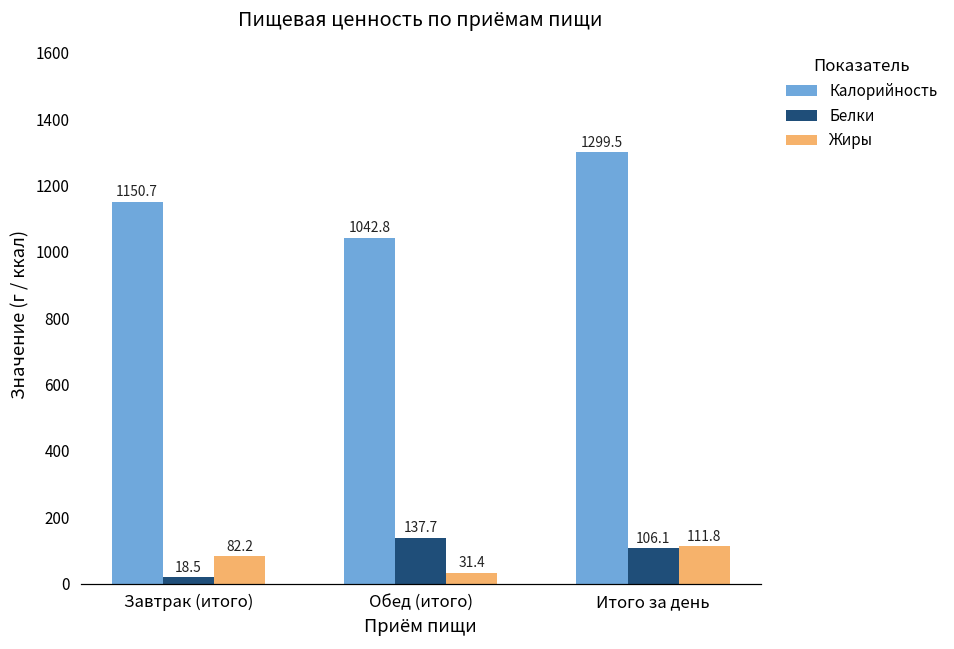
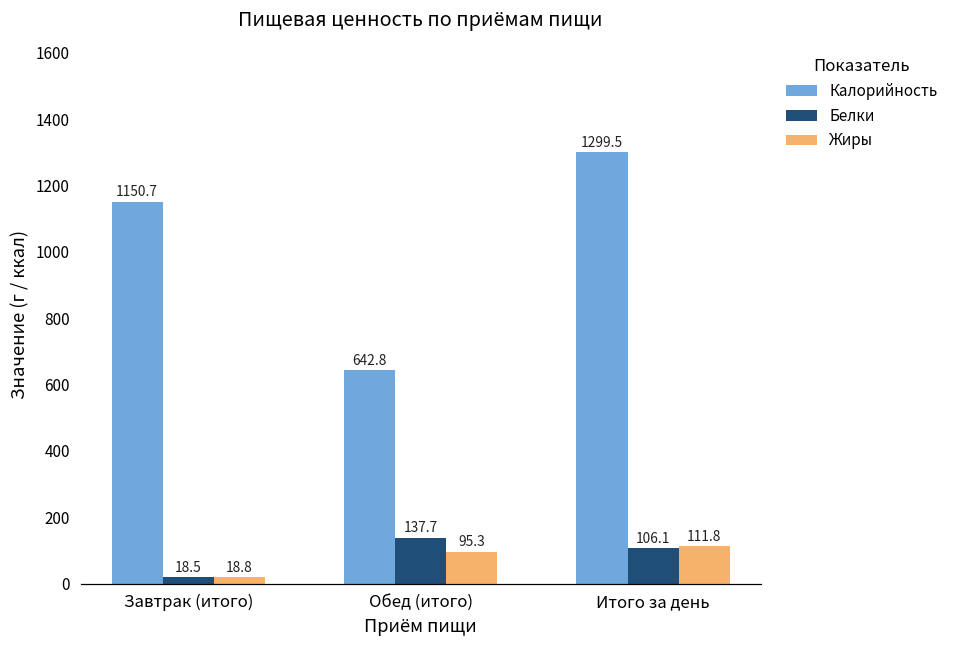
Жиры, Завтрак (итого): 82.2 -> 18.8
Калорийность, Обед (итого): 1042.8 -> 642.8
Жиры, Обед (итого): 31.4 -> 95.3
